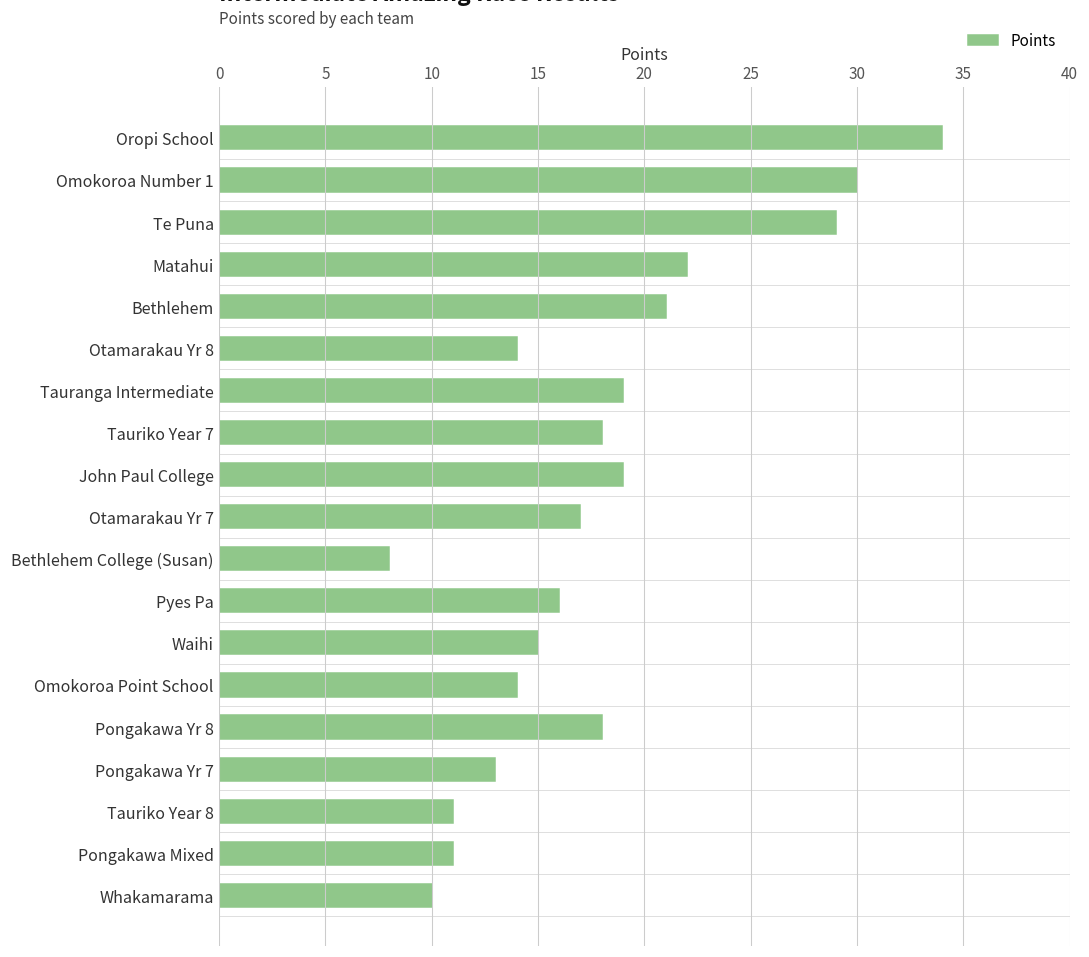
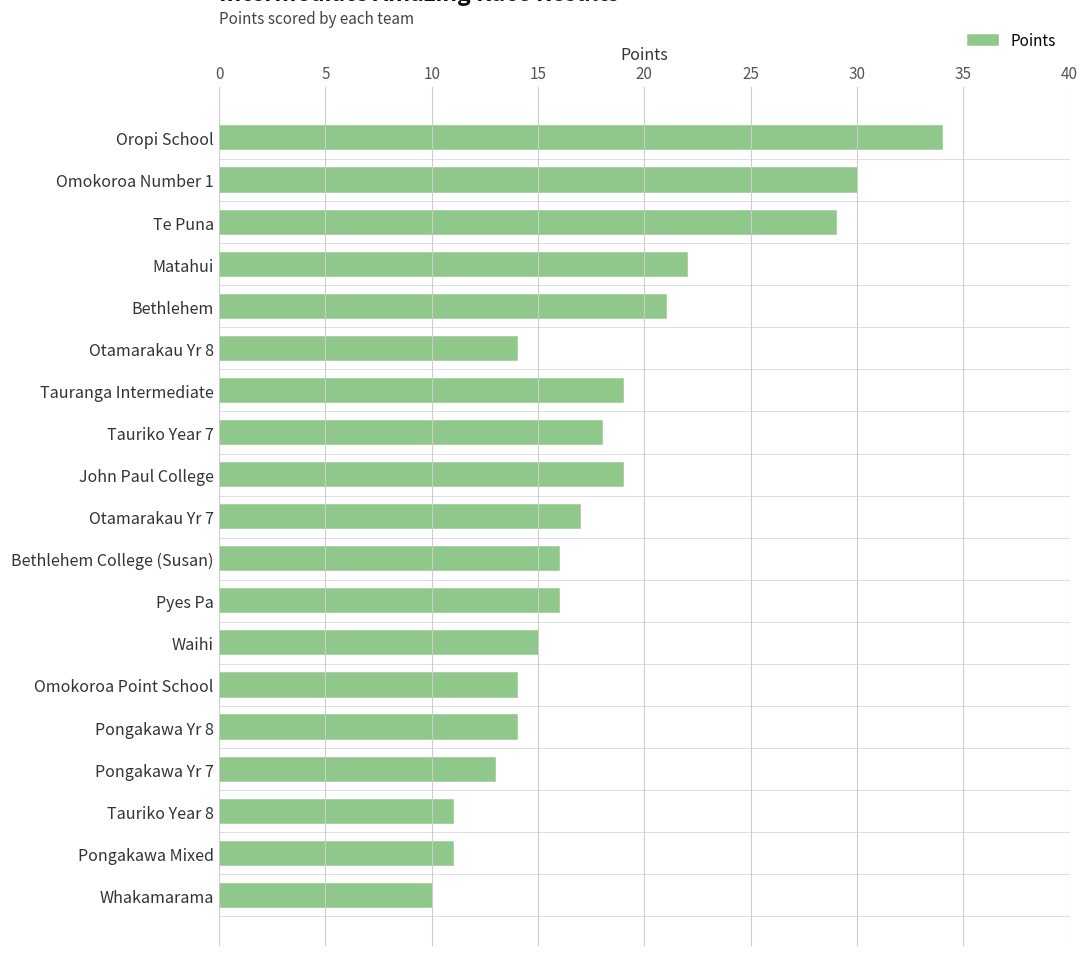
Bethlehem College (Susan): 8 -> 16
Pongakawa Yr 8: 18 -> 14
